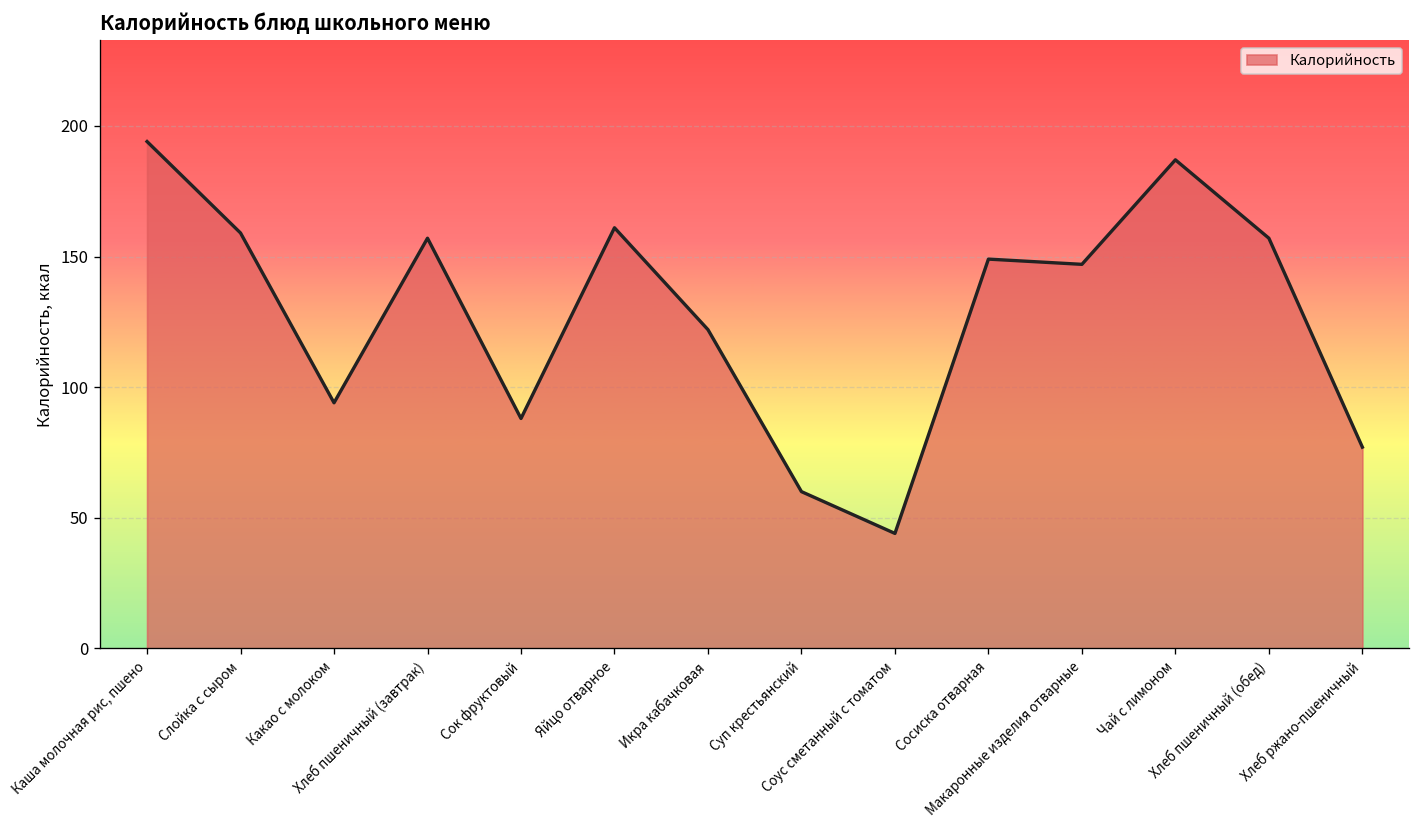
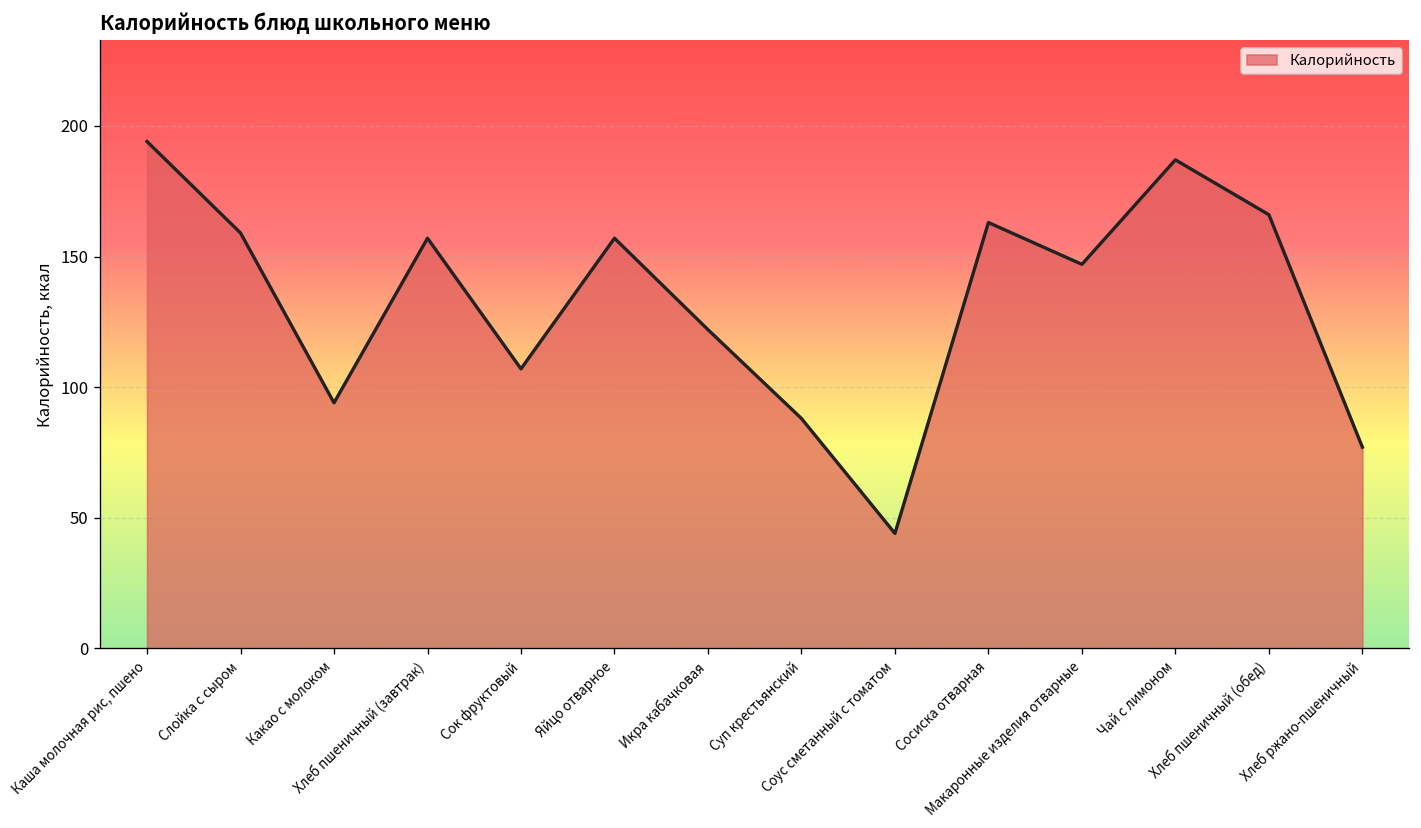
Сок фруктовый: 88 -> 107
Яйцо отварное: 161 -> 157
Суп крестьянский: 60 -> 88
Сосиска отварная: 149 -> 163
Хлеб пшеничный (обед): 157 -> 166
